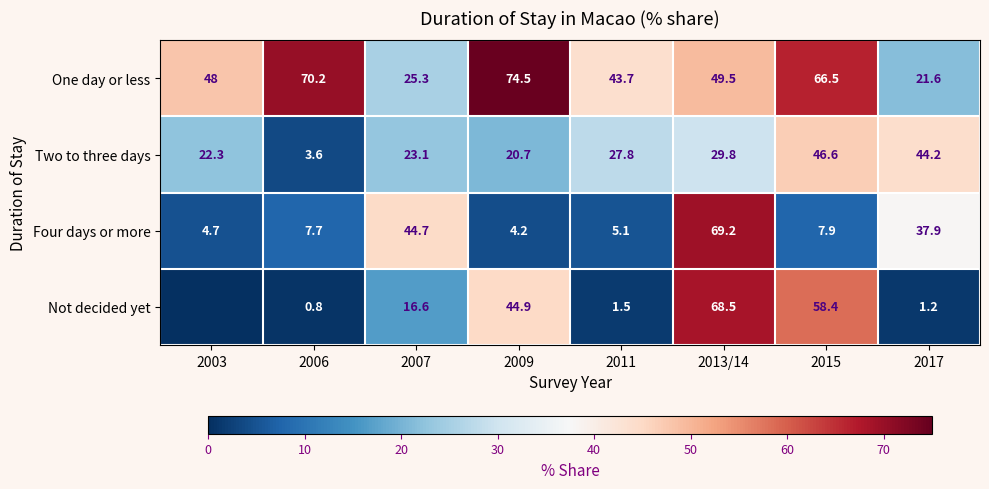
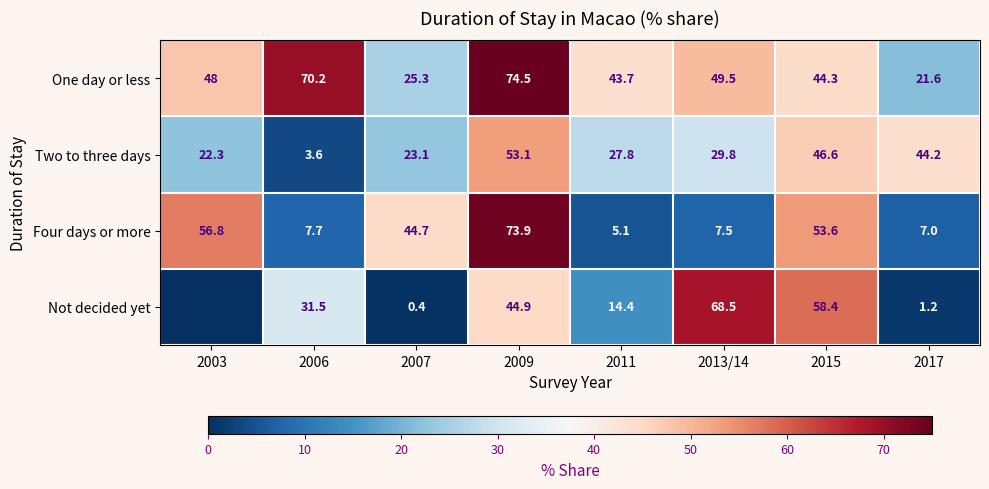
One day or less, 2015: 66.5 -> 44.3
Two to three days, 2009: 20.7 -> 53.1
Four days or more, 2003: 4.7 -> 56.8
Four days or more, 2009: 4.2 -> 73.9
Four days or more, 2013/14: 69.2 -> 7.5
Four days or more, 2015: 7.9 -> 53.6
Four days or more, 2017: 37.9 -> 7.0
Not decided yet, 2006: 0.8 -> 31.5
Not decided yet, 2007: 16.6 -> 0.4
Not decided yet, 2011: 1.5 -> 14.4
